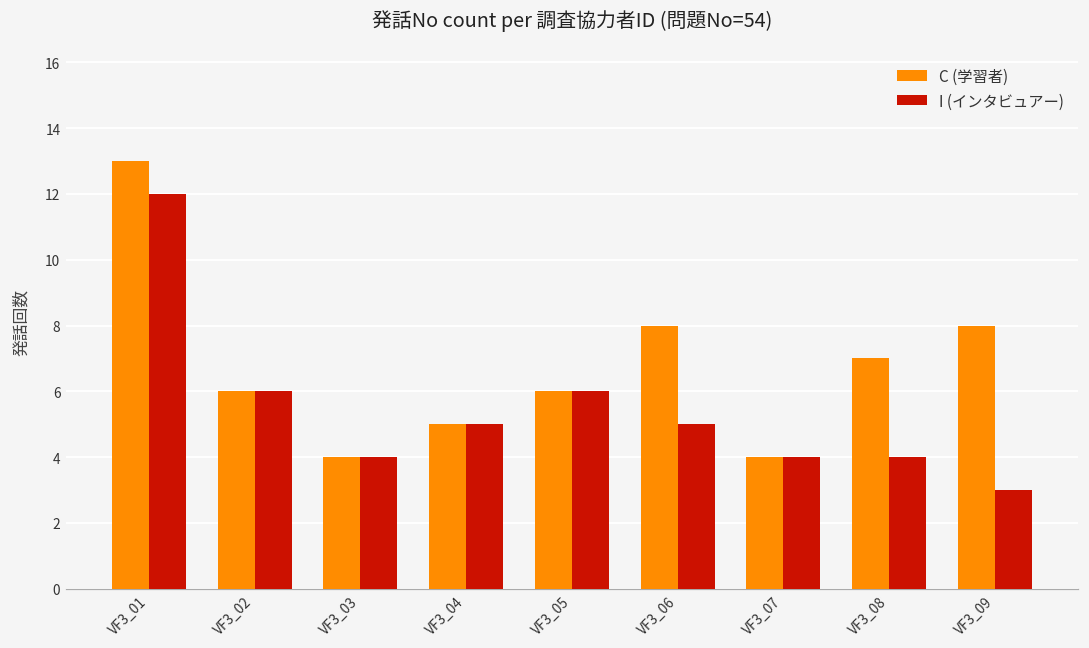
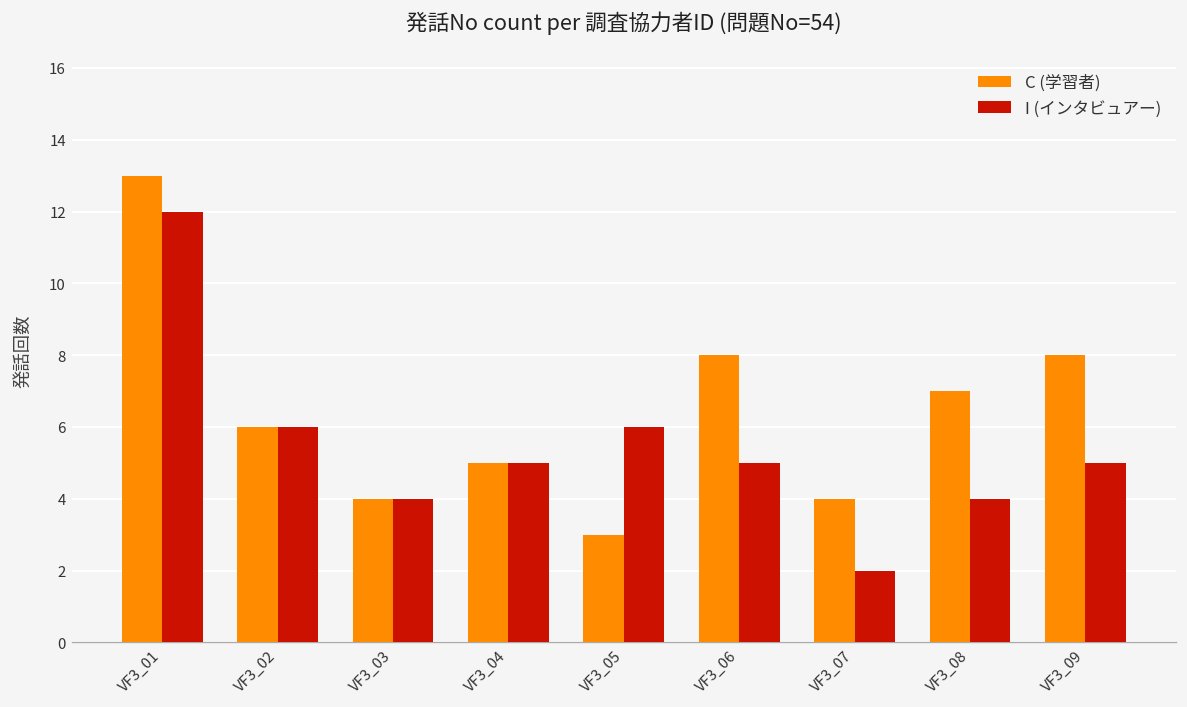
C (学習者), VF3_05: 6 -> 3
I (インタビュアー), VF3_07: 4 -> 2
I (インタビュアー), VF3_09: 3 -> 5
